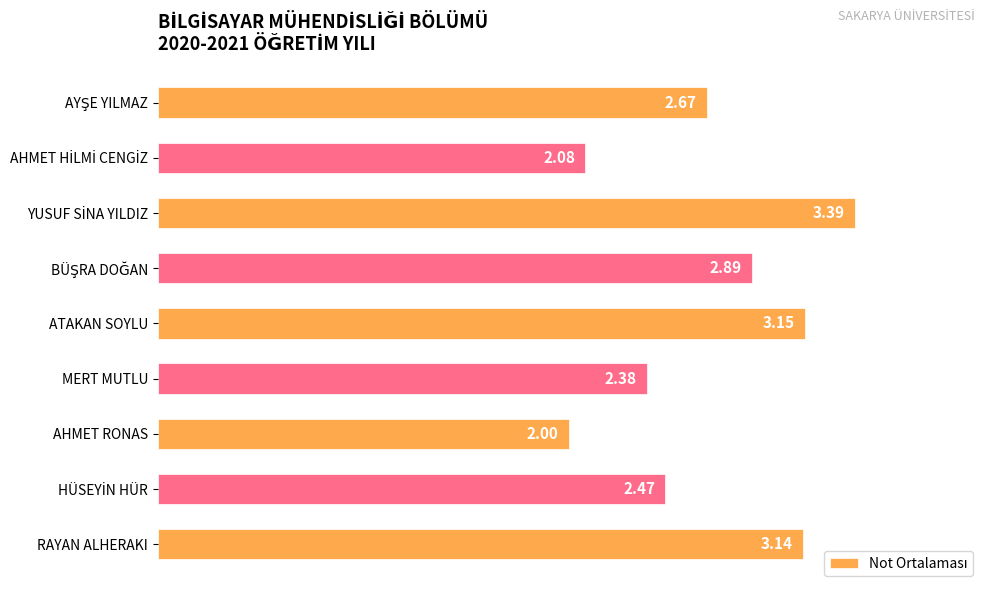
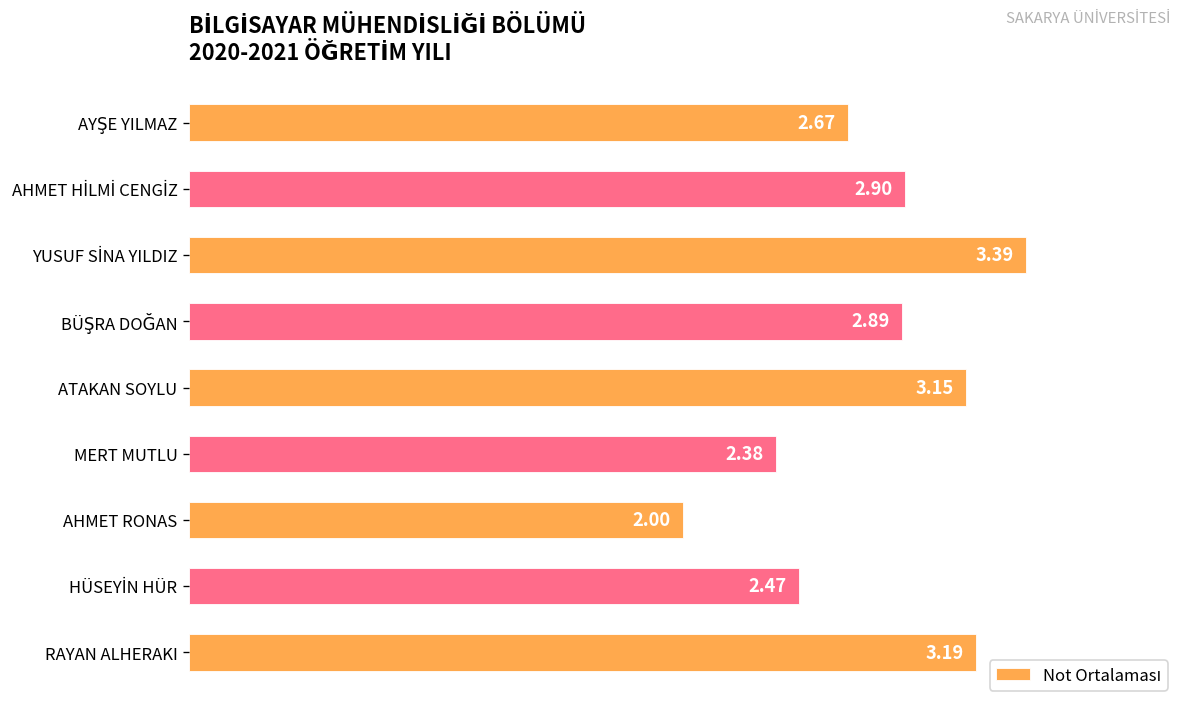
AHMET HİLMİ CENGİZ: 2.08 -> 2.90
RAYAN ALHERAKI: 3.14 -> 3.19
